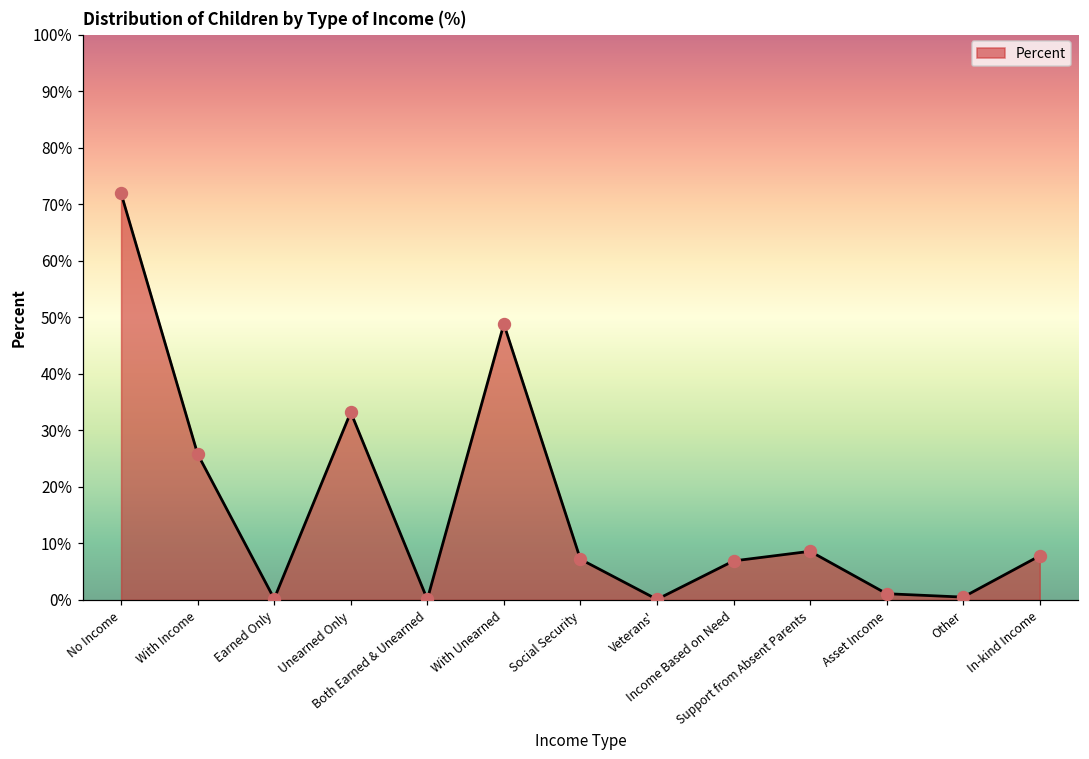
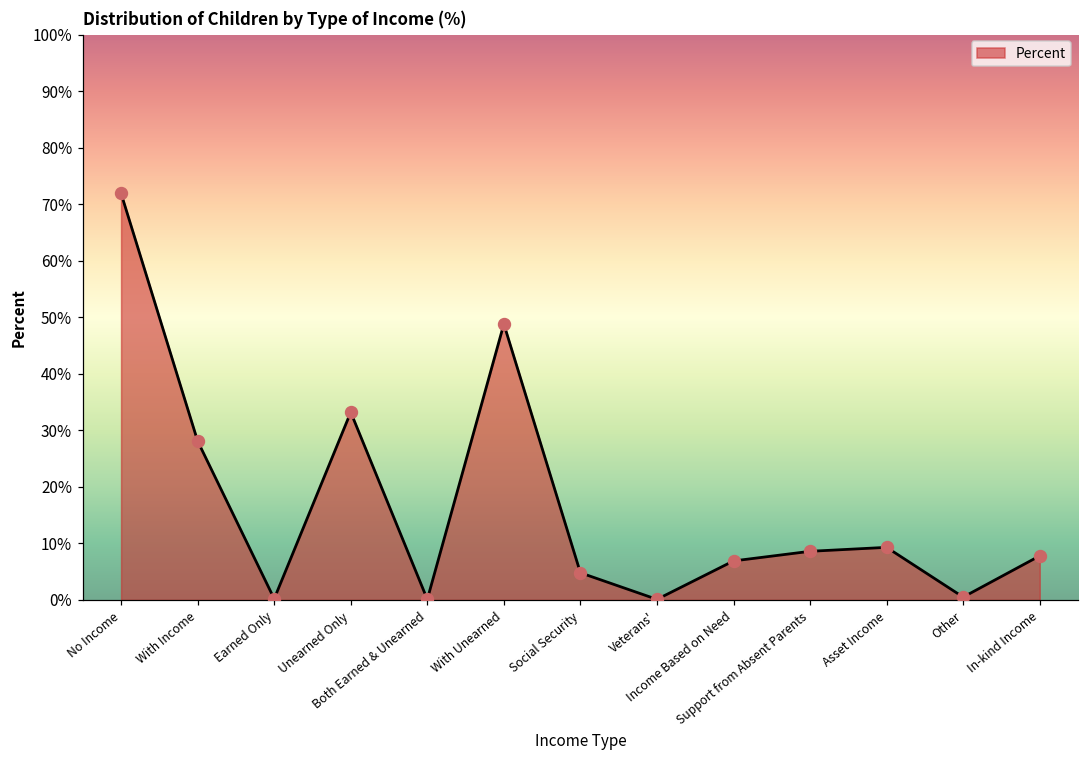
With Income: 26% -> 28%
Social Security: 7% -> 5%
Asset Income: 1% -> 9%
